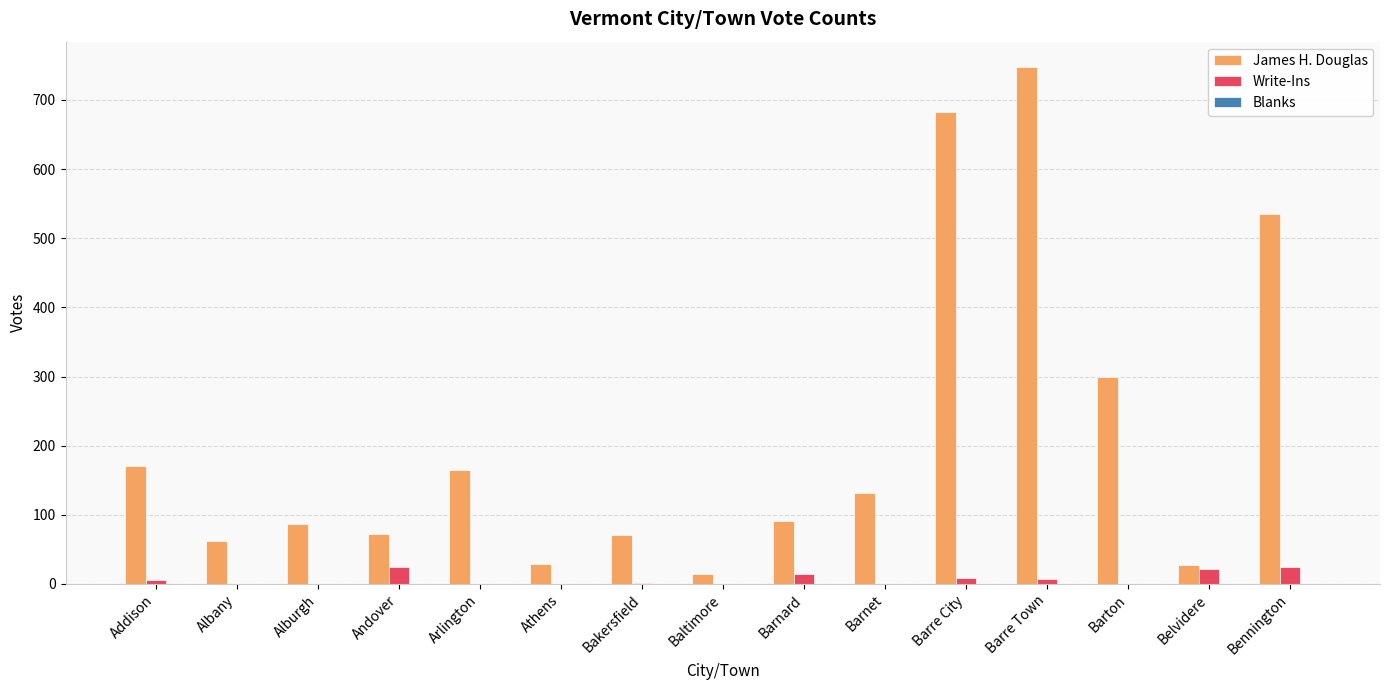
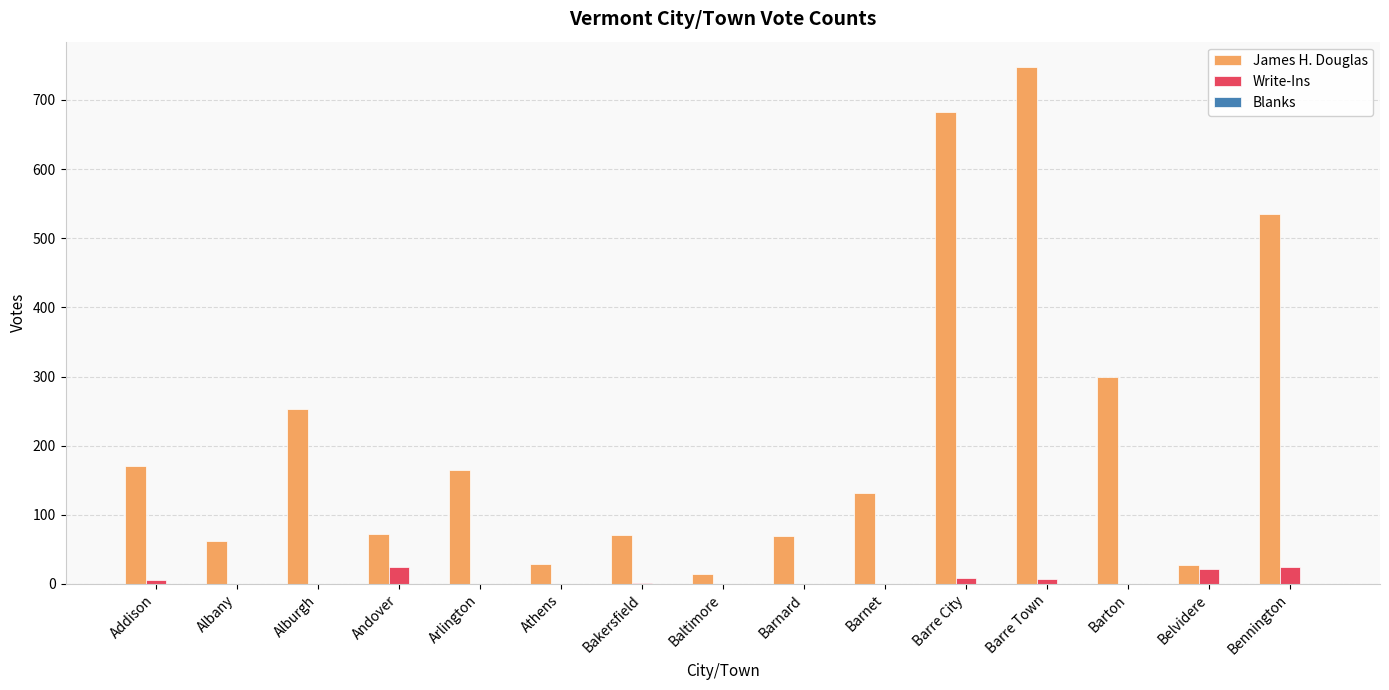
James H. Douglas, Alburgh: 90 -> 250
James H. Douglas, Barnard: 90 -> 70
Write-Ins, Barnard: 20 -> 0
